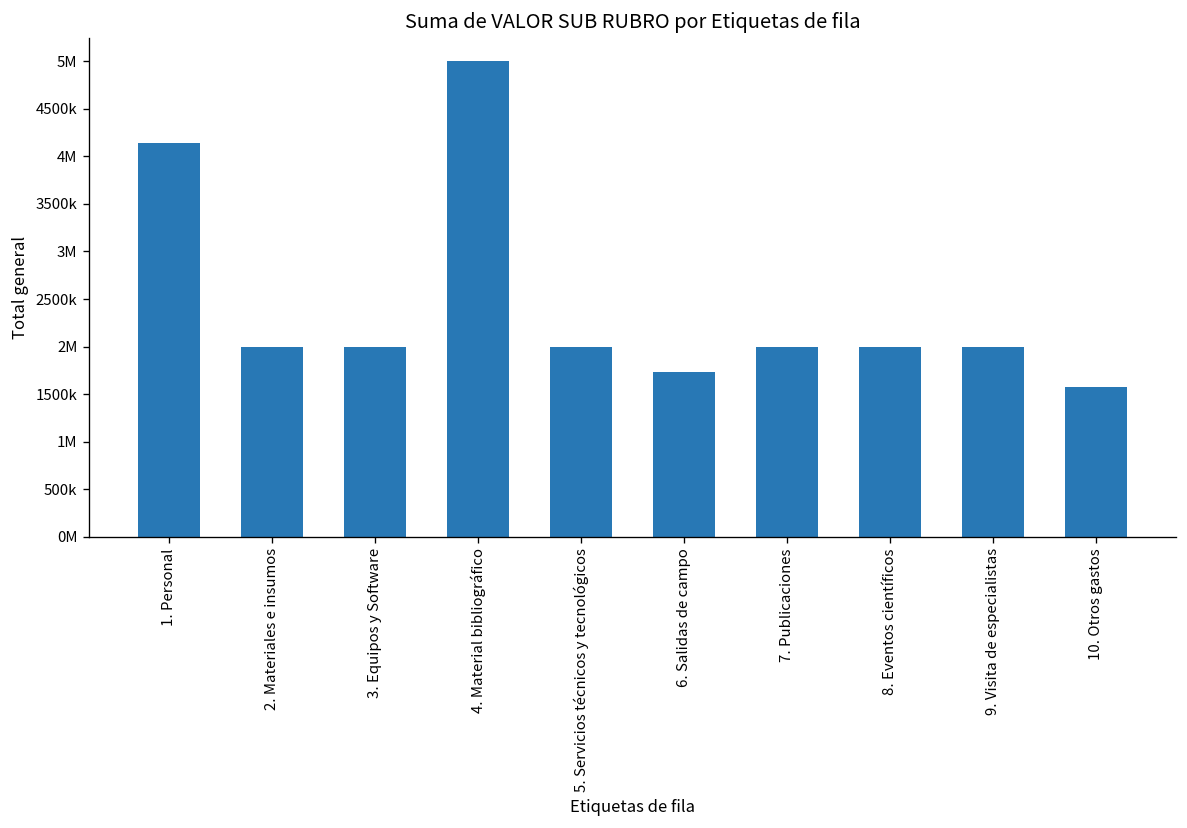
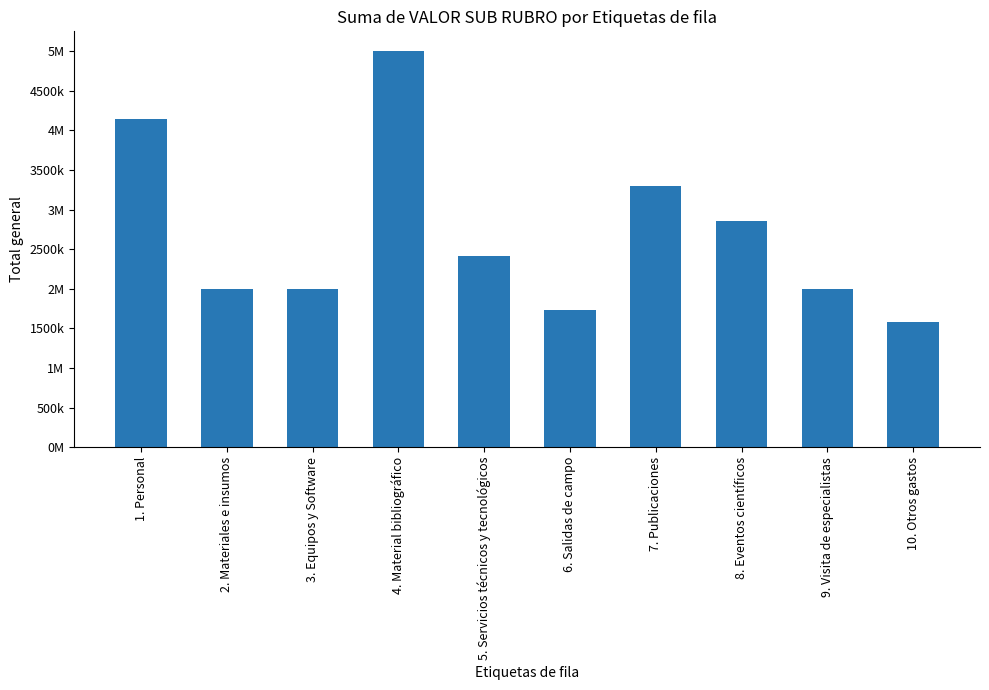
5. Servicios técnicos y tecnológicos: 2000000 -> 2400000
7. Publicaciones: 2000000 -> 3300000
8. Eventos científicos: 2000000 -> 2900000
